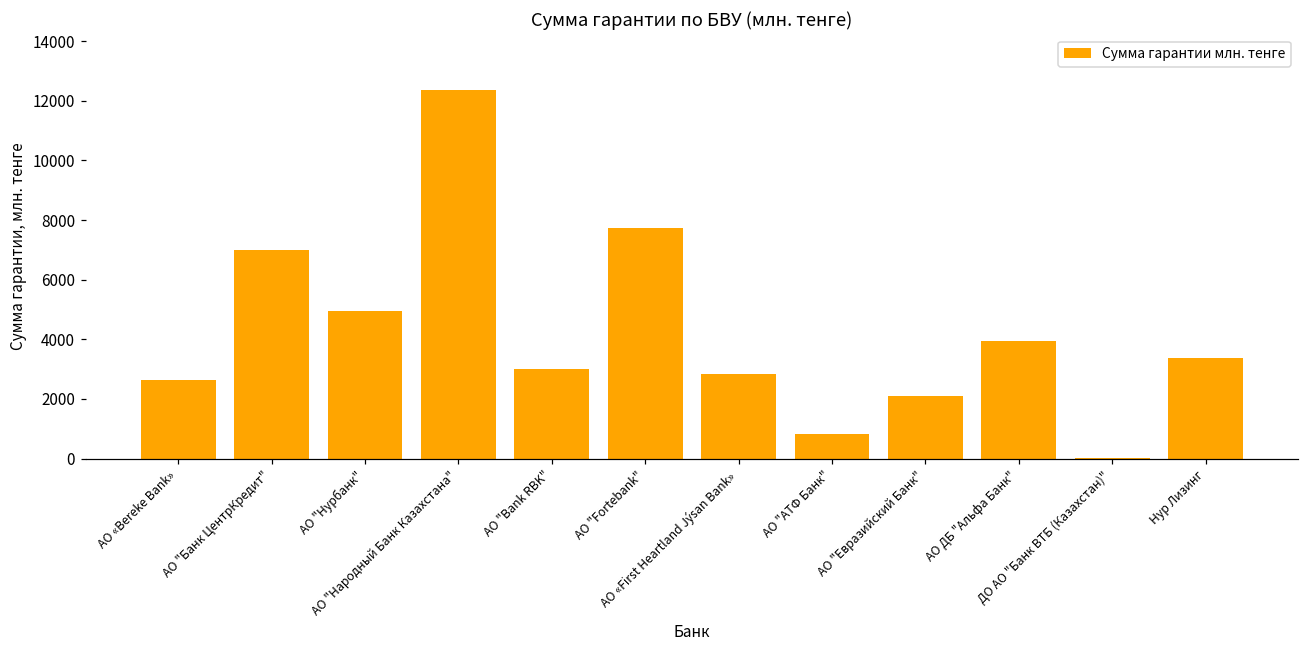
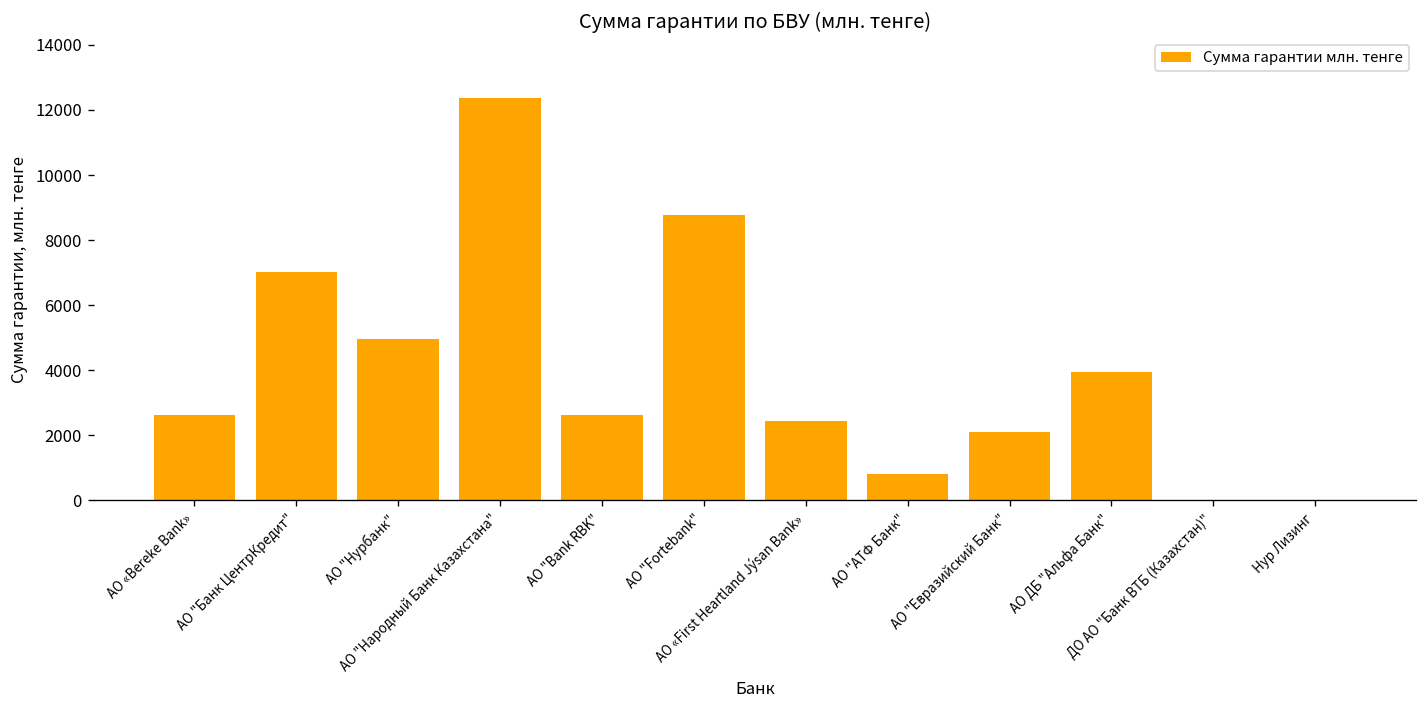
АО "Bank RBK": 3000 -> 2600
АО "Fortebank": 7700 -> 8800
АО «First Heartland Jýsan Bank»: 2900 -> 2400
Нур Лизинг: 3400 -> 0
